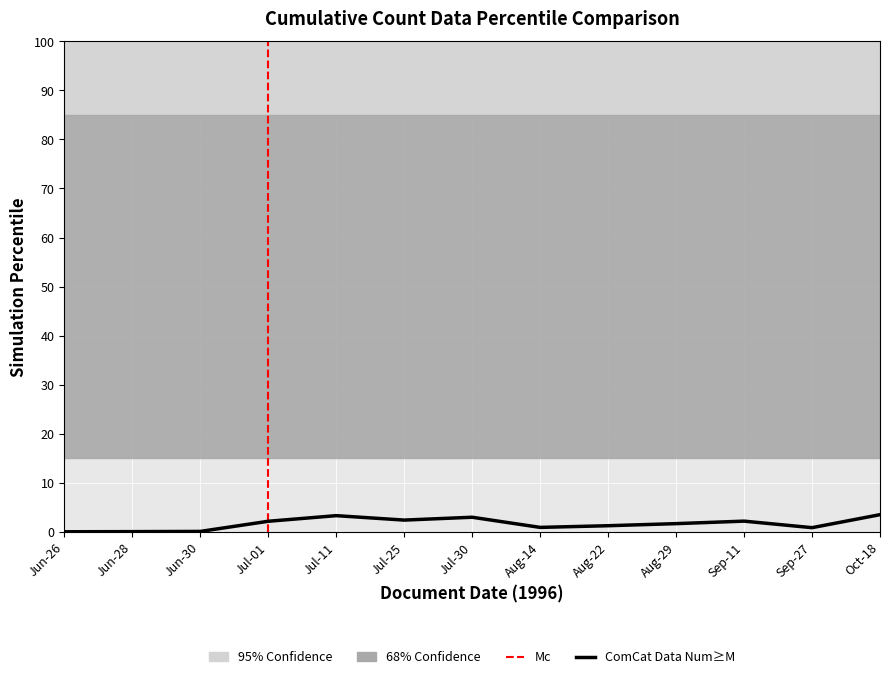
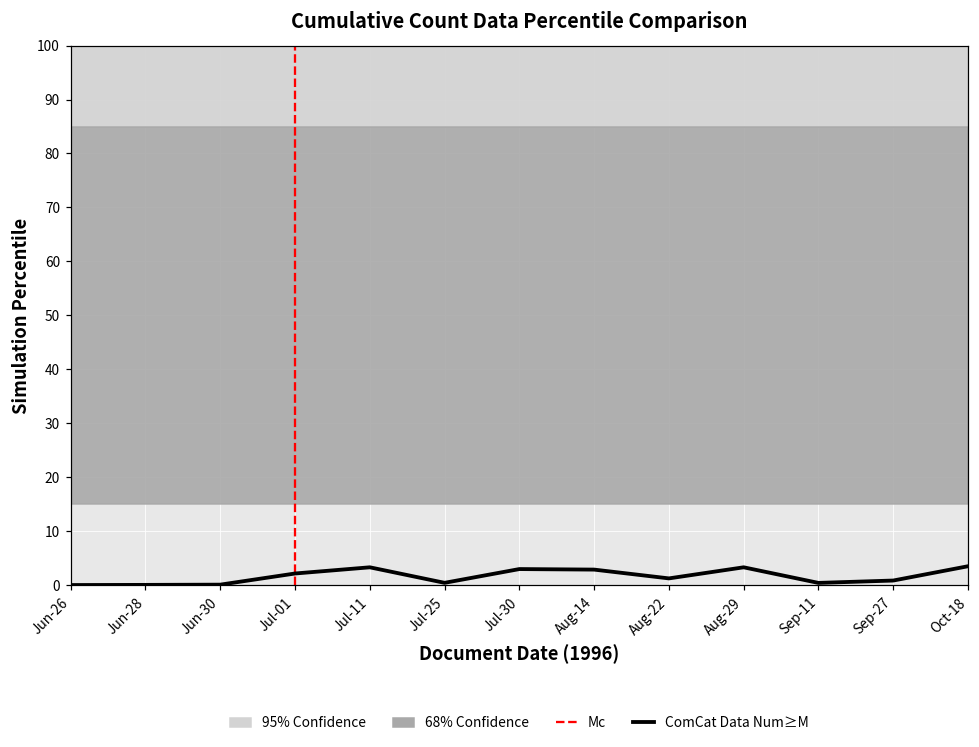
ComCat Data Num≥M, Jul-25: 2 -> 0
ComCat Data Num≥M, Aug-14: 1 -> 3
ComCat Data Num≥M, Aug-29: 2 -> 3
ComCat Data Num≥M, Sep-11: 2 -> 0
